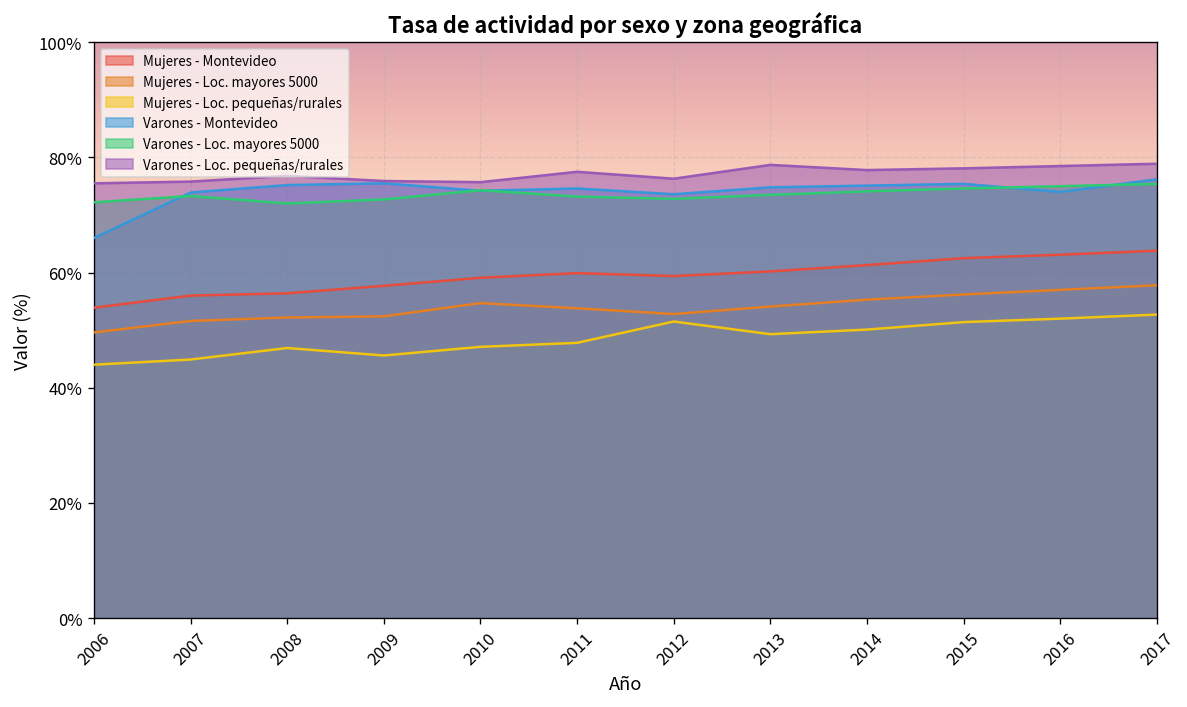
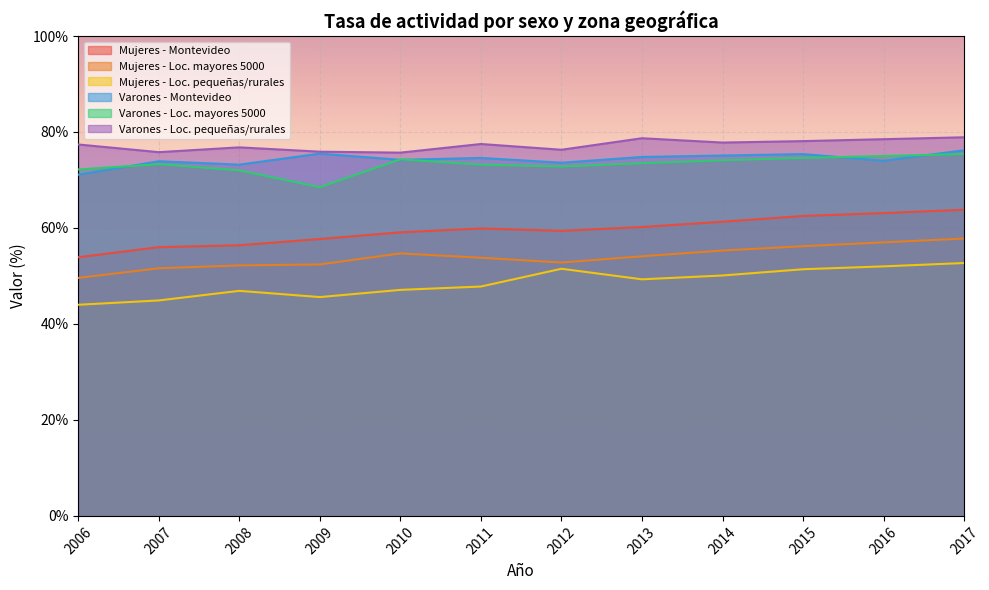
Varones - Montevideo, 2006: 66% -> 71%
Varones - Loc. pequeñas/rurales, 2006: 76% -> 77%
Varones - Montevideo, 2008: 75% -> 73%
Varones - Loc. mayores 5000, 2009: 73% -> 69%
